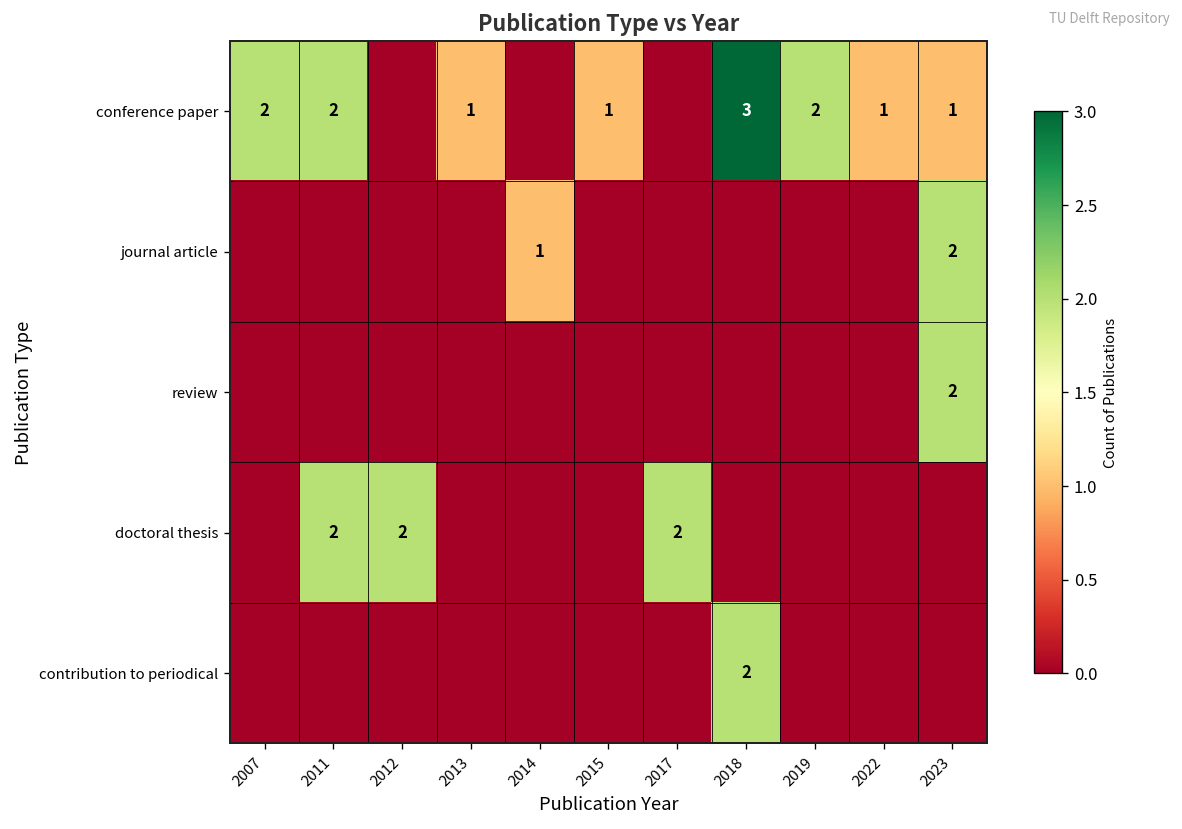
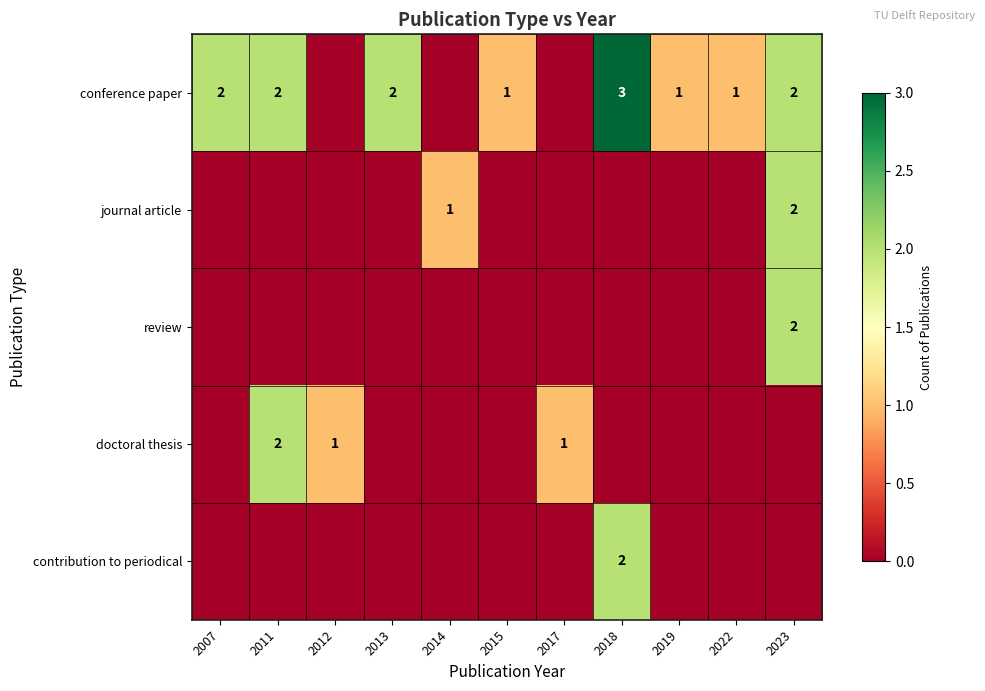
conference paper, 2013: 1 -> 2
conference paper, 2019: 2 -> 1
conference paper, 2023: 1 -> 2
doctoral thesis, 2012: 2 -> 1
doctoral thesis, 2017: 2 -> 1
